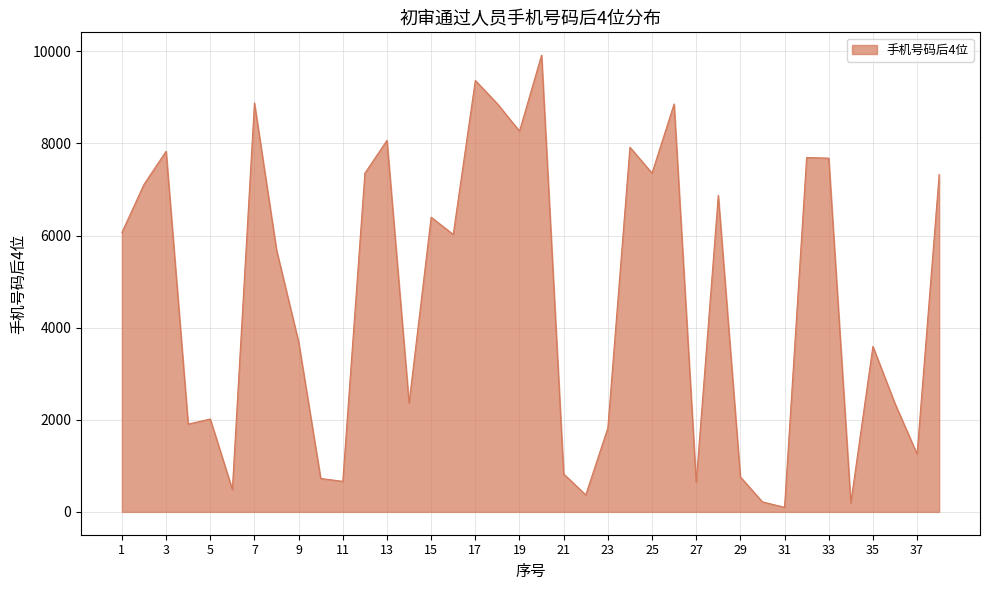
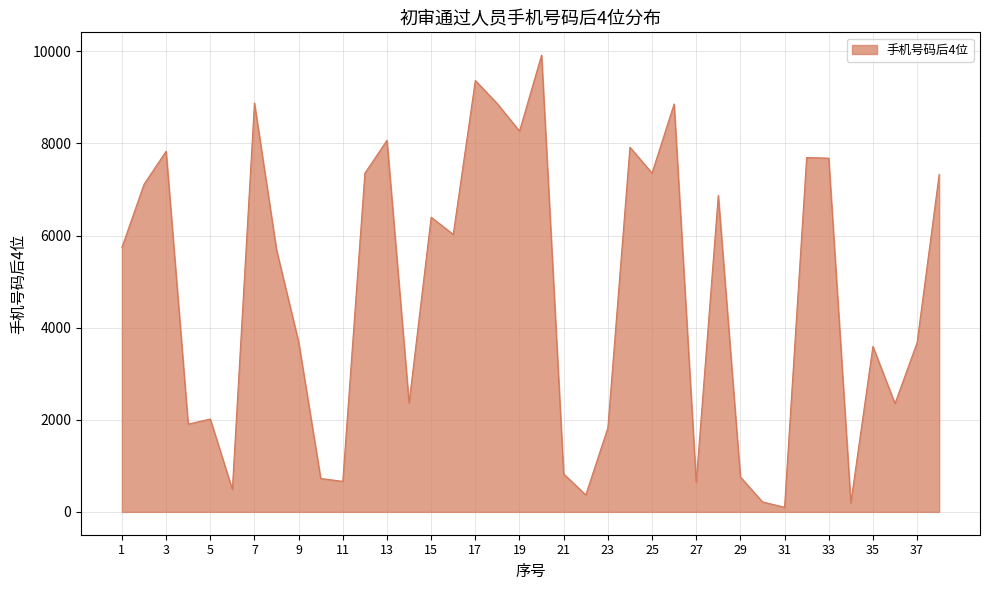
1: 6100 -> 5700
37: 1300 -> 3700
